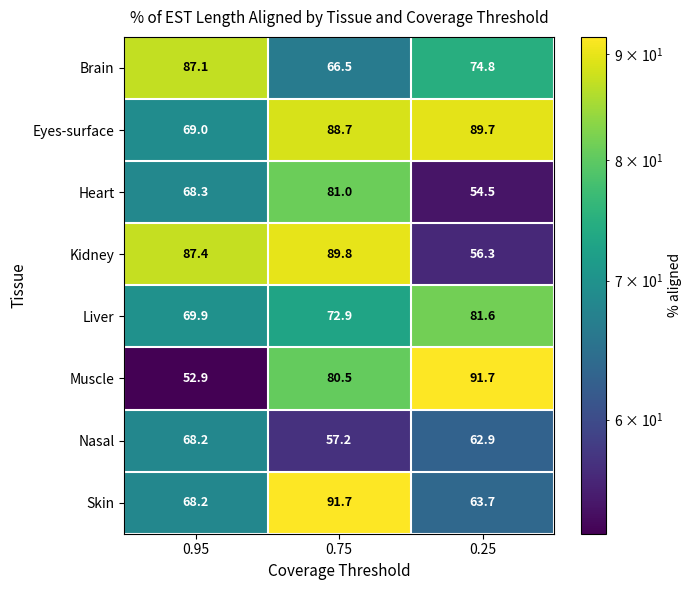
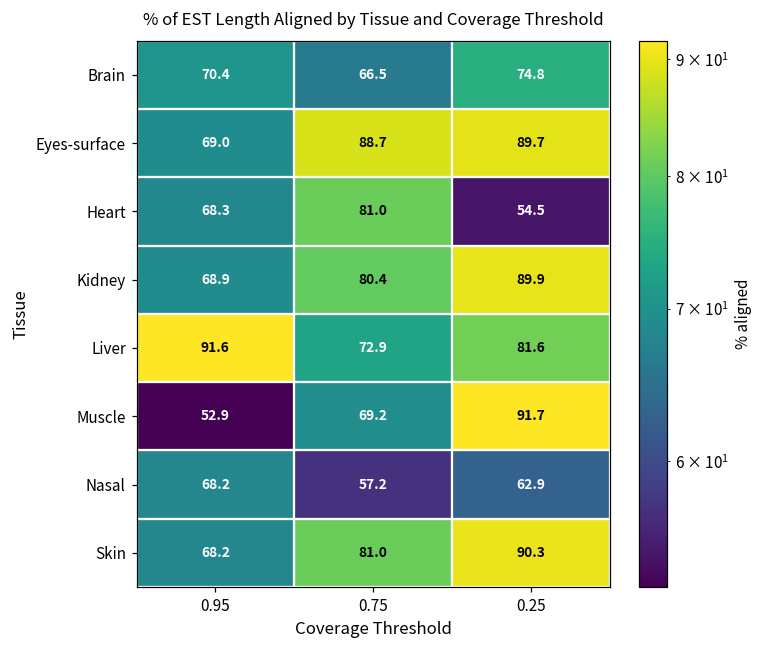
Brain, 0.95: 87.1 -> 70.4
Kidney, 0.95: 87.4 -> 68.9
Kidney, 0.75: 89.8 -> 80.4
Kidney, 0.25: 56.3 -> 89.9
Liver, 0.95: 69.9 -> 91.6
Muscle, 0.75: 80.5 -> 69.2
Skin, 0.75: 91.7 -> 81.0
Skin, 0.25: 63.7 -> 90.3
